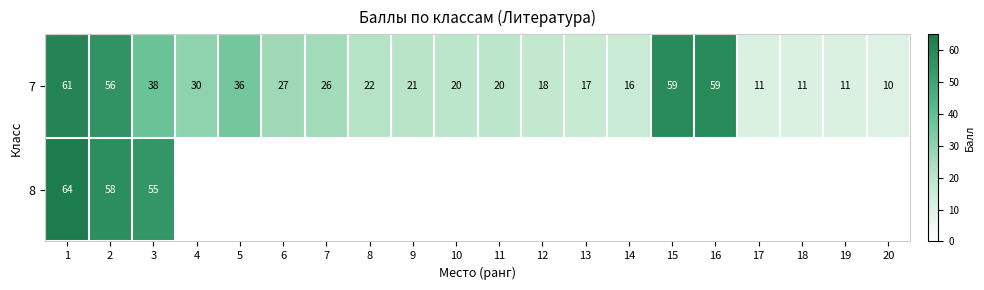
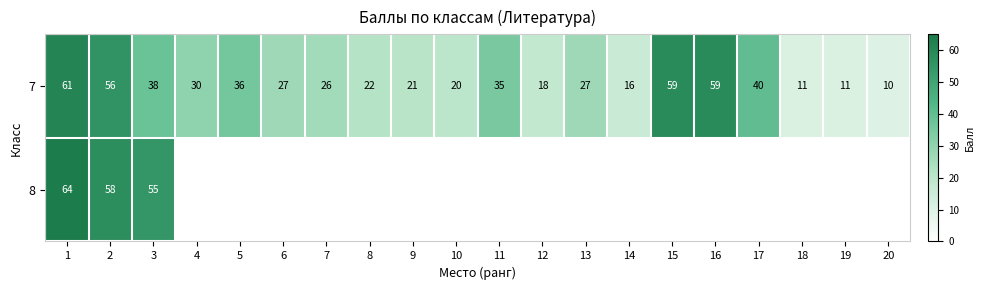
7, 11: 20 -> 35
7, 13: 17 -> 27
7, 17: 11 -> 40
